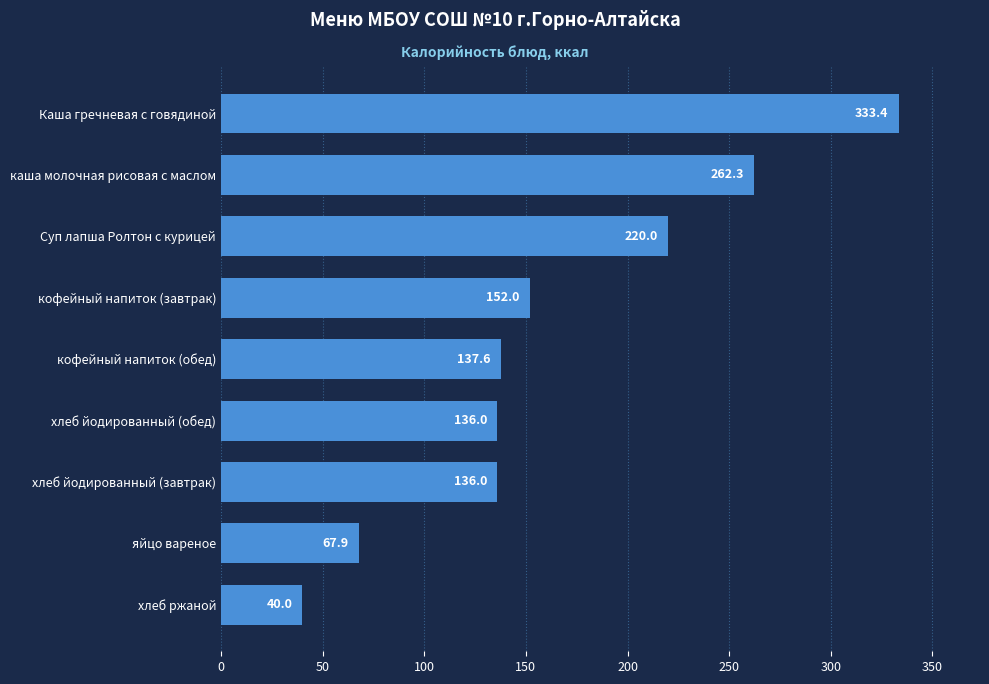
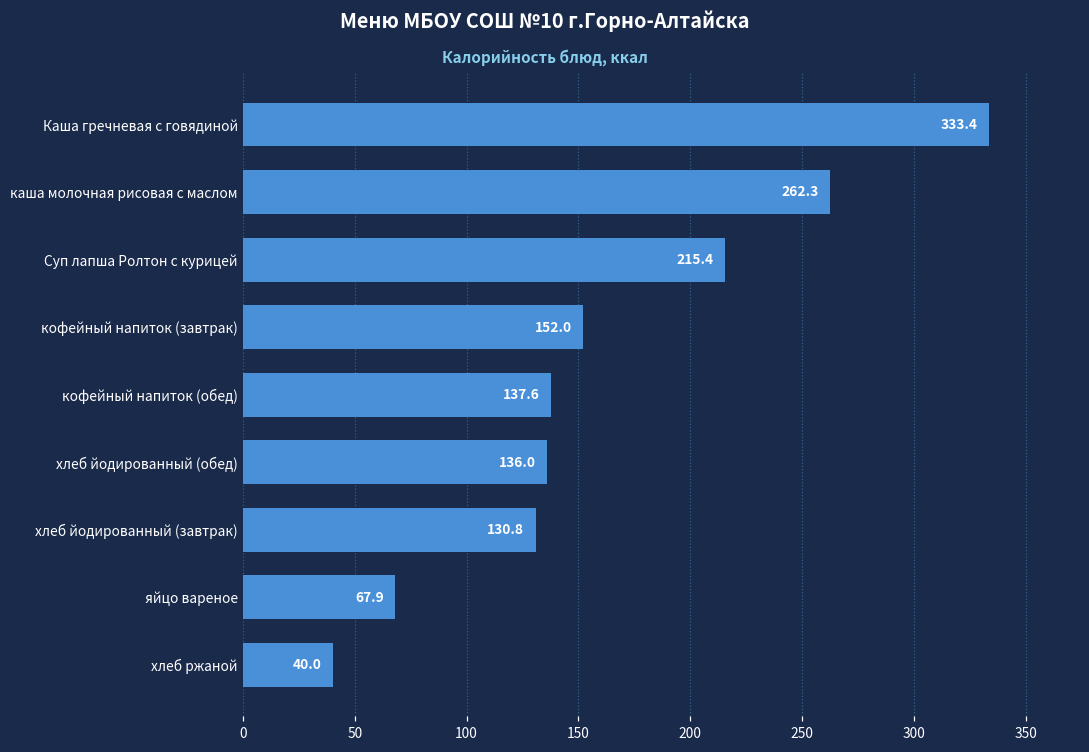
Суп лапша Ролтон с курицей: 220.0 -> 215.4
хлеб йодированный (завтрак): 136.0 -> 130.8
